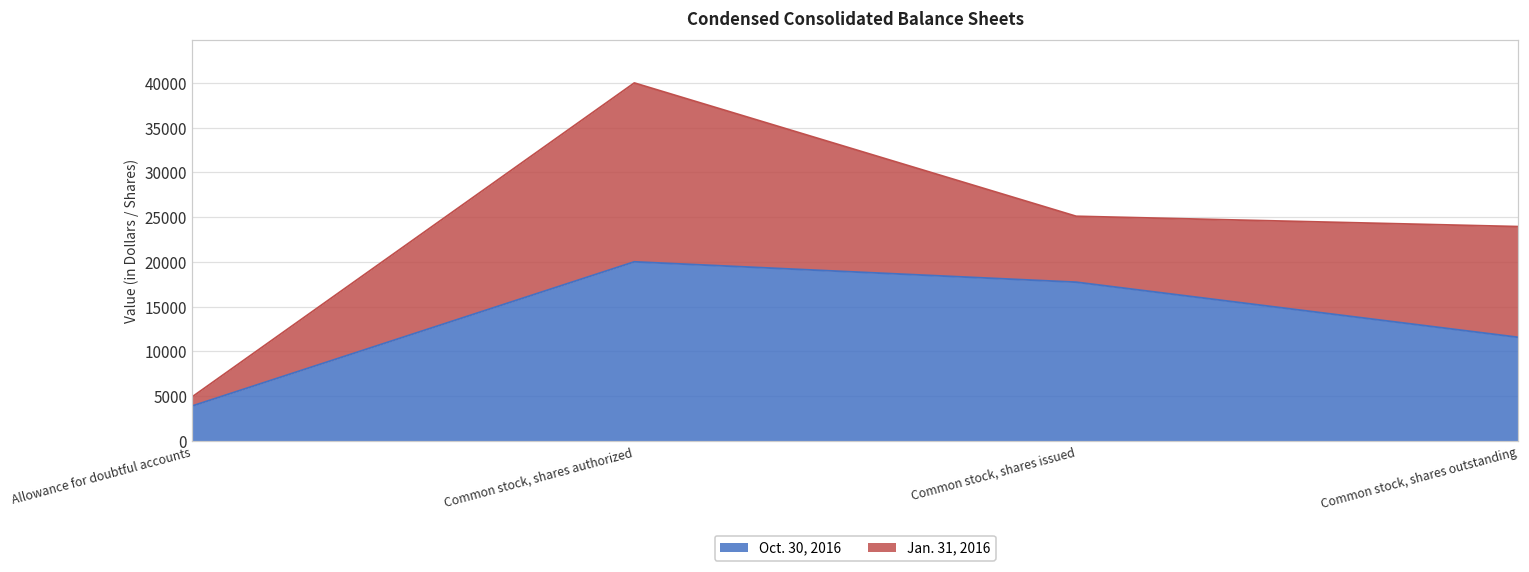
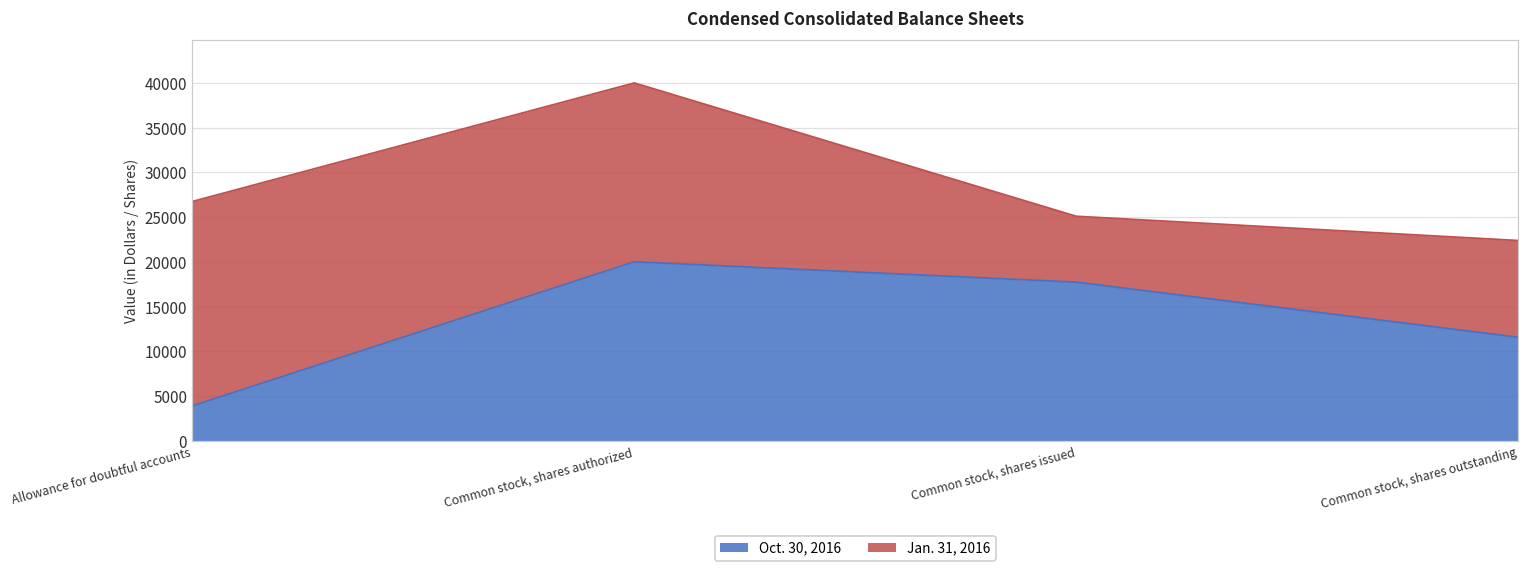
Jan. 31, 2016, Allowance for doubtful accounts: 1000 -> 23000
Jan. 31, 2016, Common stock, shares outstanding: 12000 -> 11000
